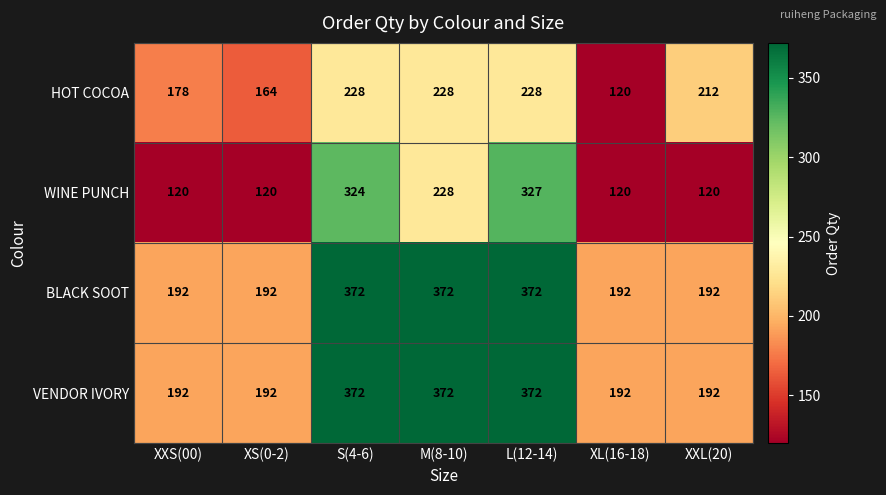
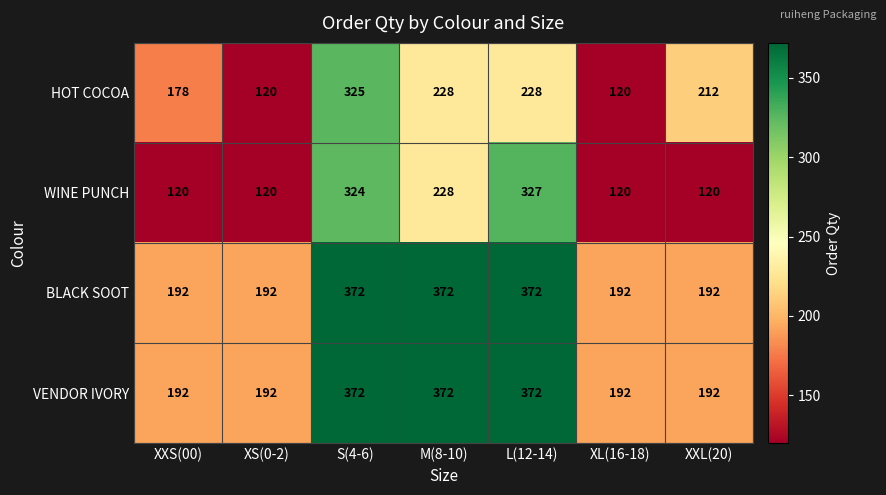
HOT COCOA, XS(0-2): 164 -> 120
HOT COCOA, S(4-6): 228 -> 325
